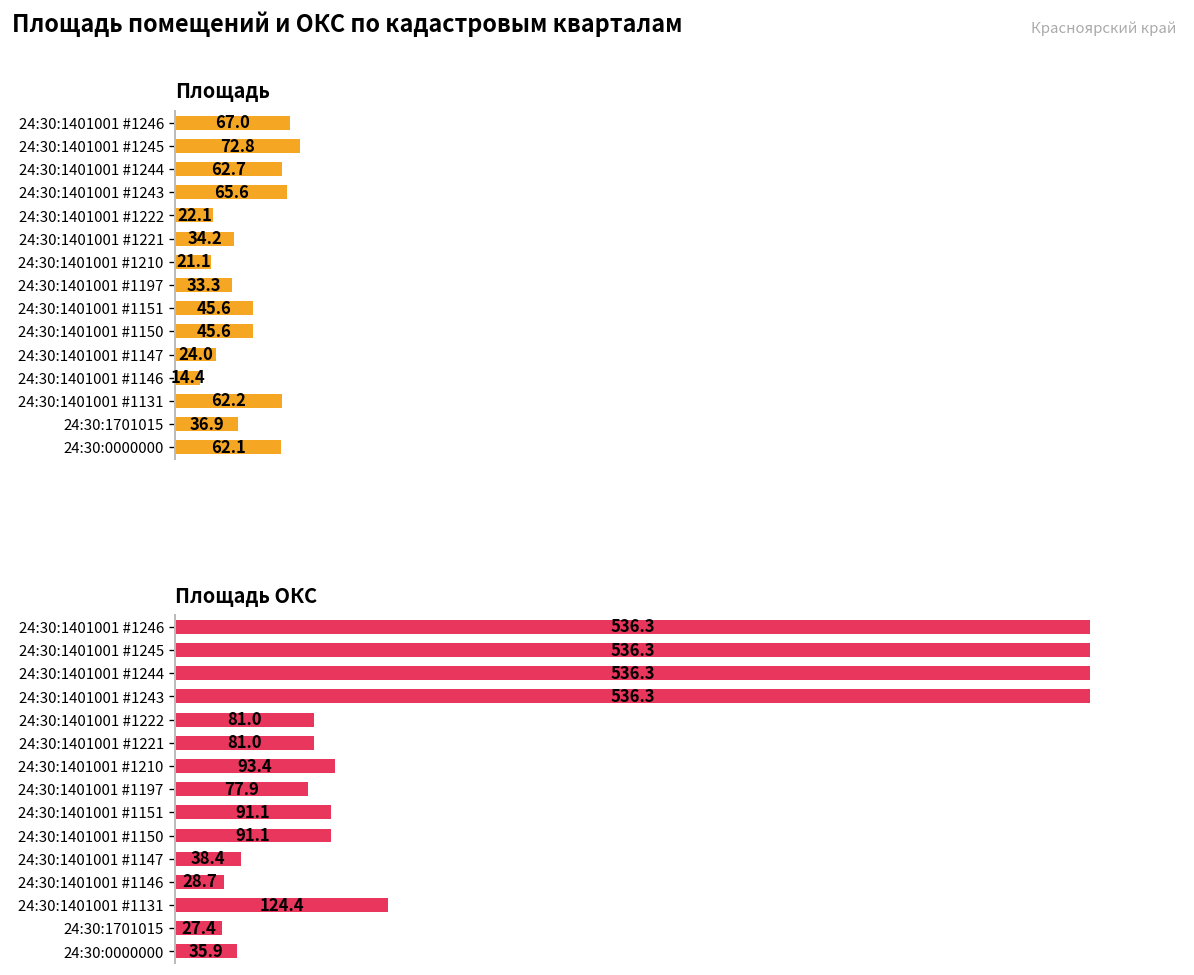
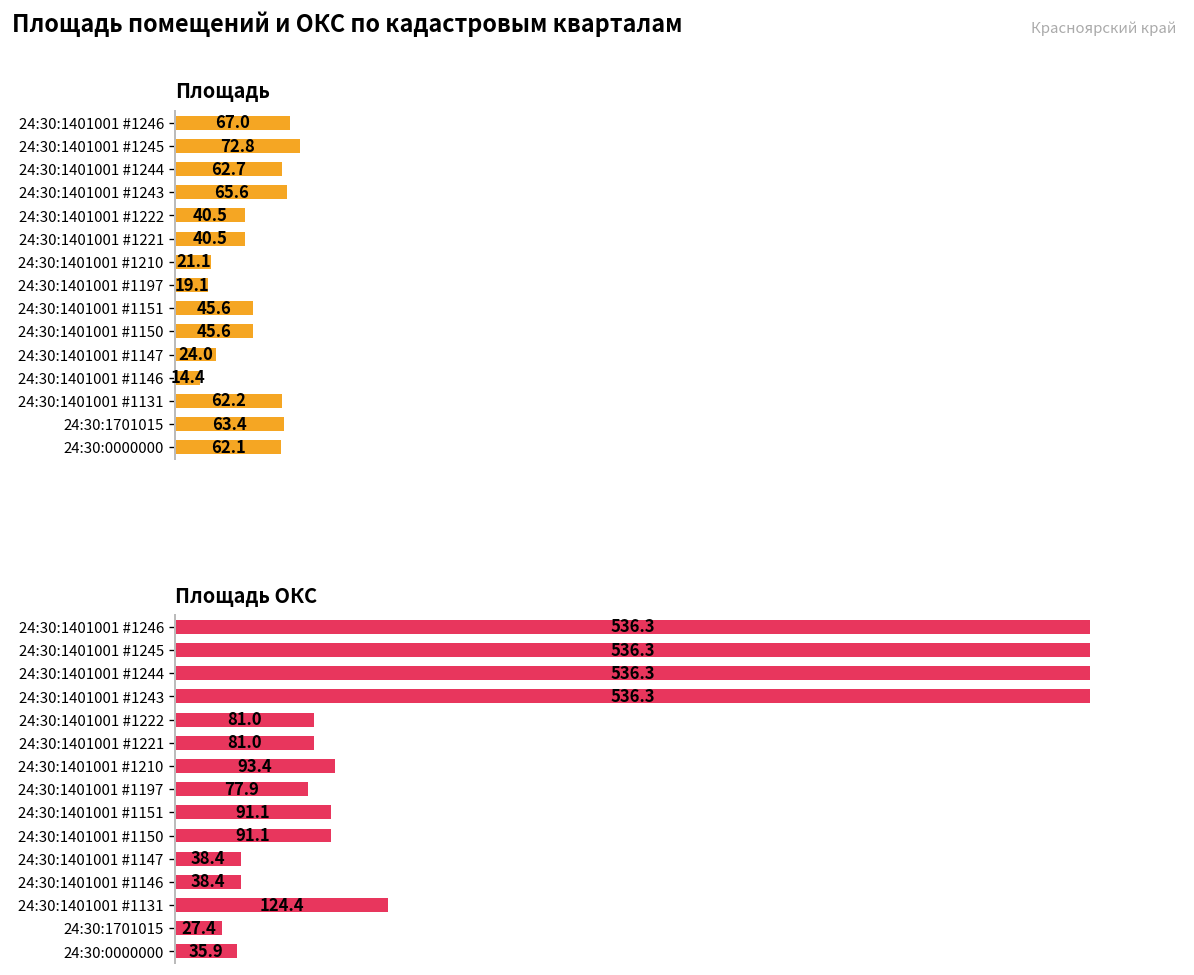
Площадь, 24:30:1401001 #1222: 22.1 -> 40.5
Площадь, 24:30:1401001 #1221: 34.2 -> 40.5
Площадь, 24:30:1401001 #1197: 33.3 -> 19.1
Площадь, 24:30:1701015: 36.9 -> 63.4
Площадь ОКС, 24:30:1401001 #1146: 28.7 -> 38.4
